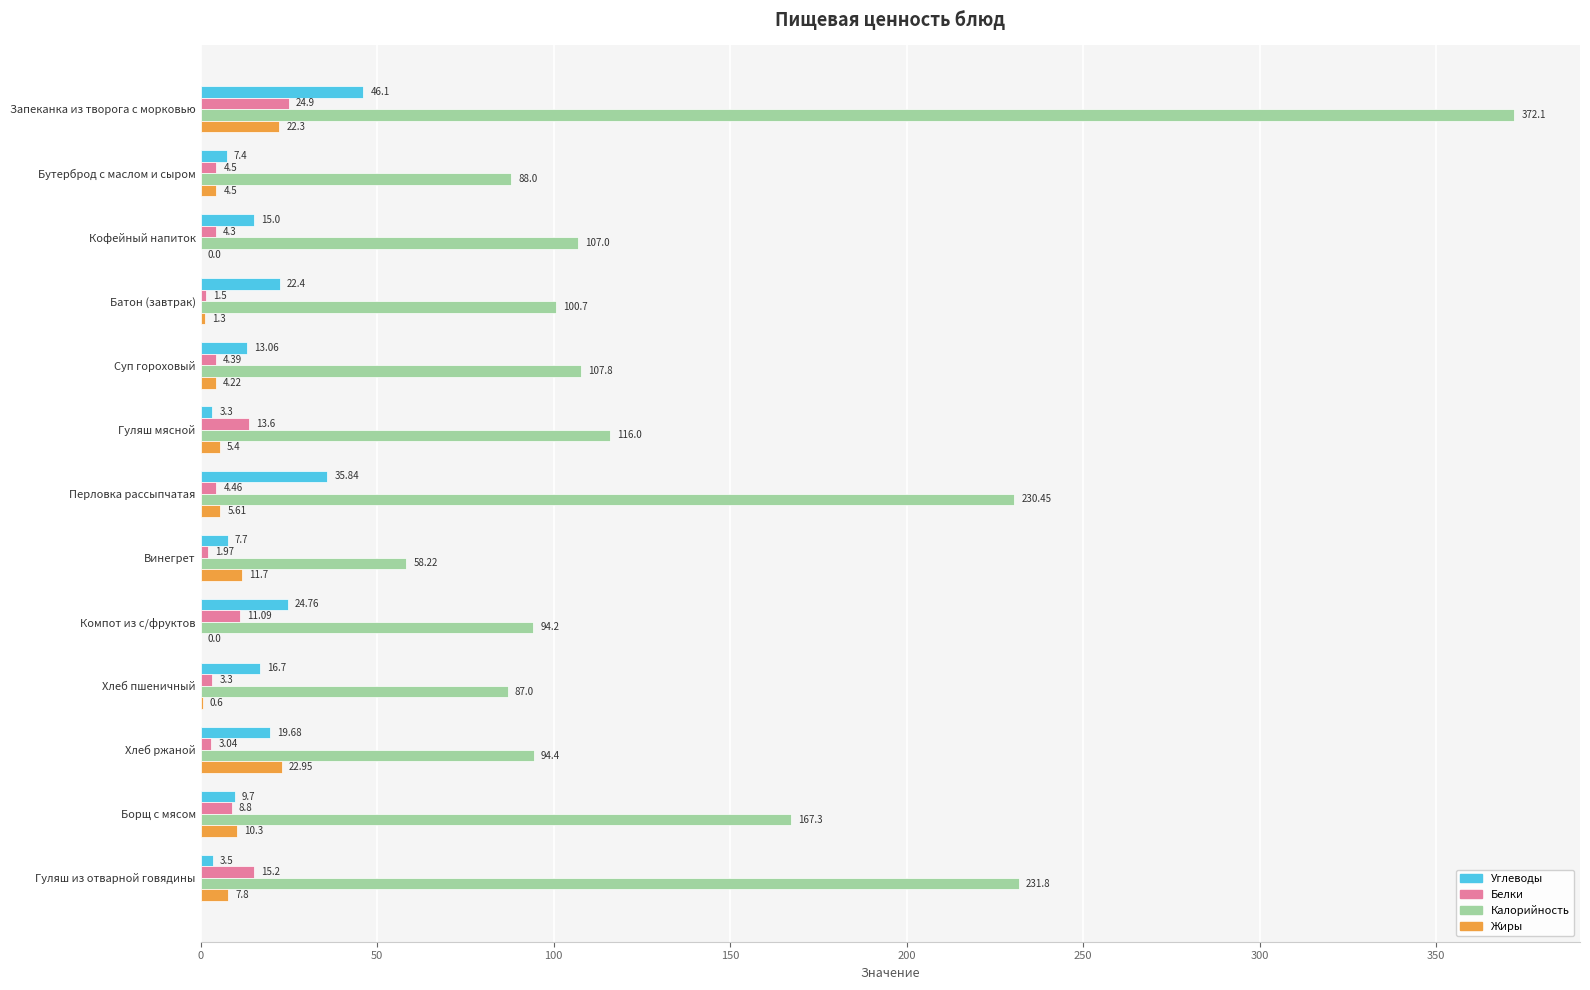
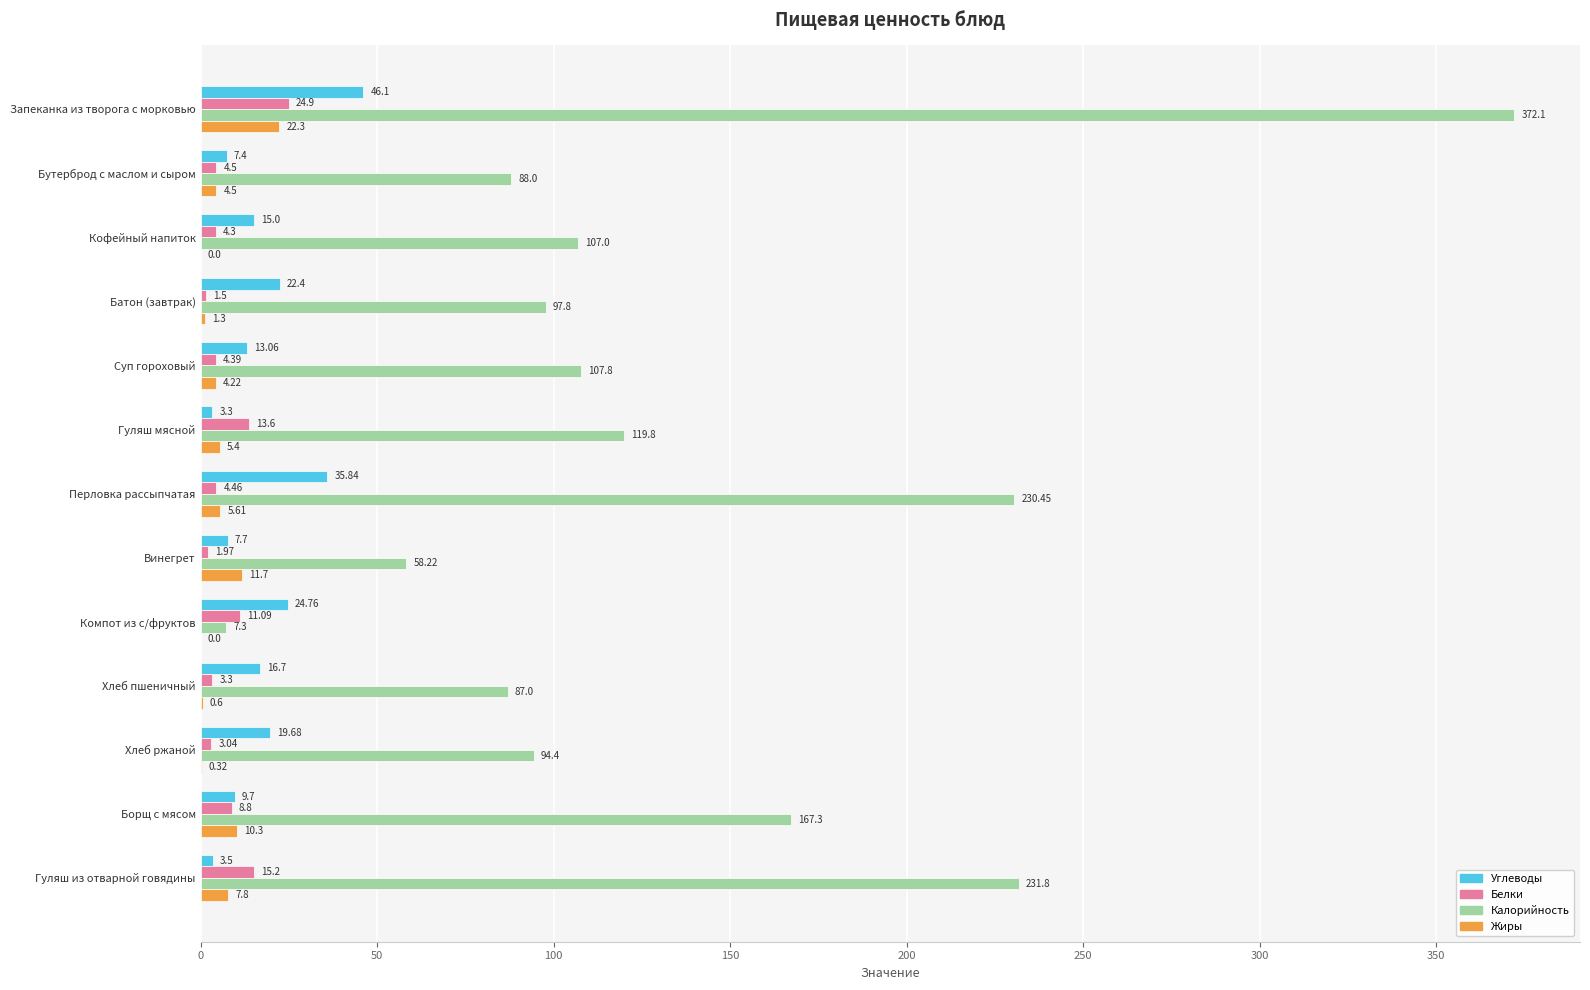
Калорийность, Батон (завтрак): 100.7 -> 97.8
Калорийность, Гуляш мясной: 116.0 -> 119.8
Калорийность, Компот из с/фруктов: 94.2 -> 7.3
Жиры, Хлеб ржаной: 22.95 -> 0.32
